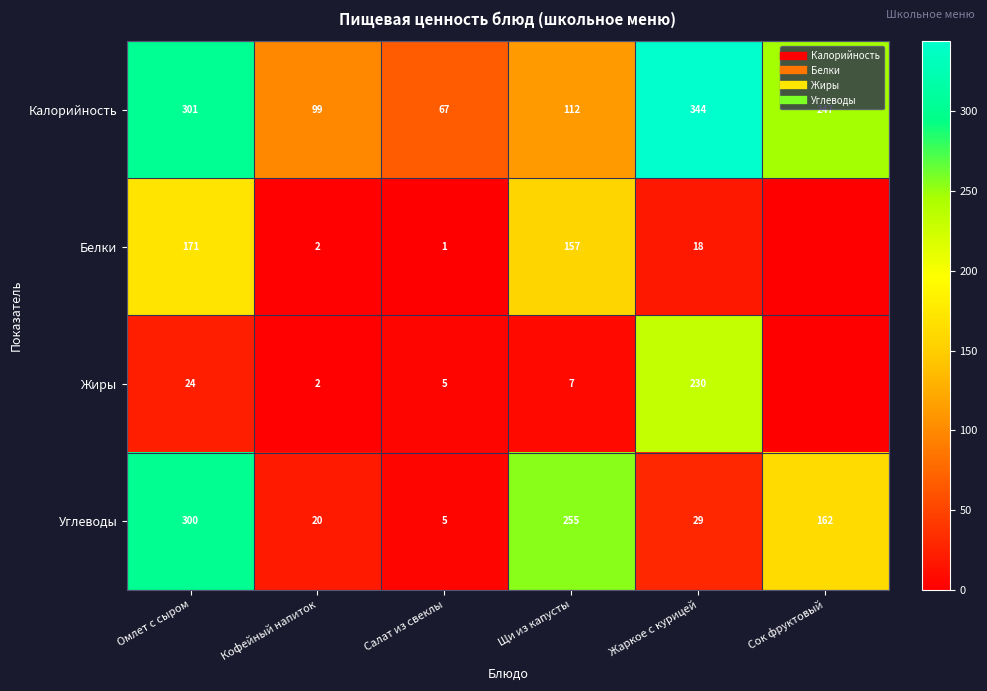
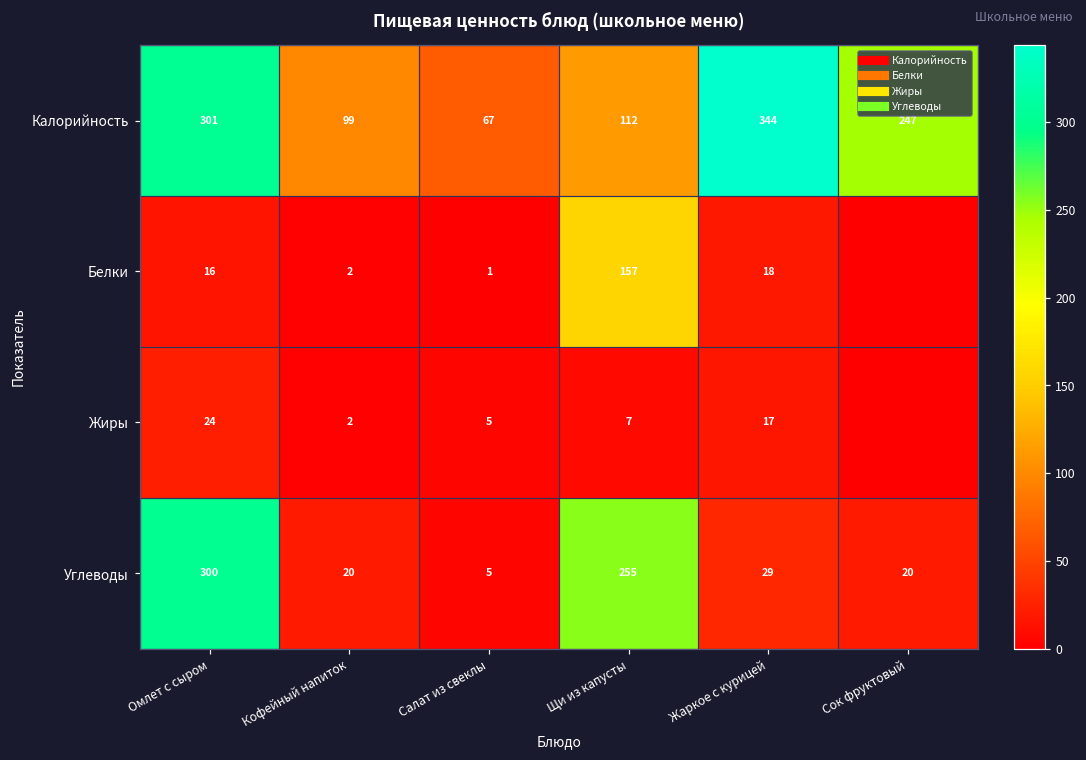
Белки, Омлет с сыром: 171 -> 16
Жиры, Жаркое с курицей: 230 -> 17
Углеводы, Сок фруктовый: 162 -> 20
